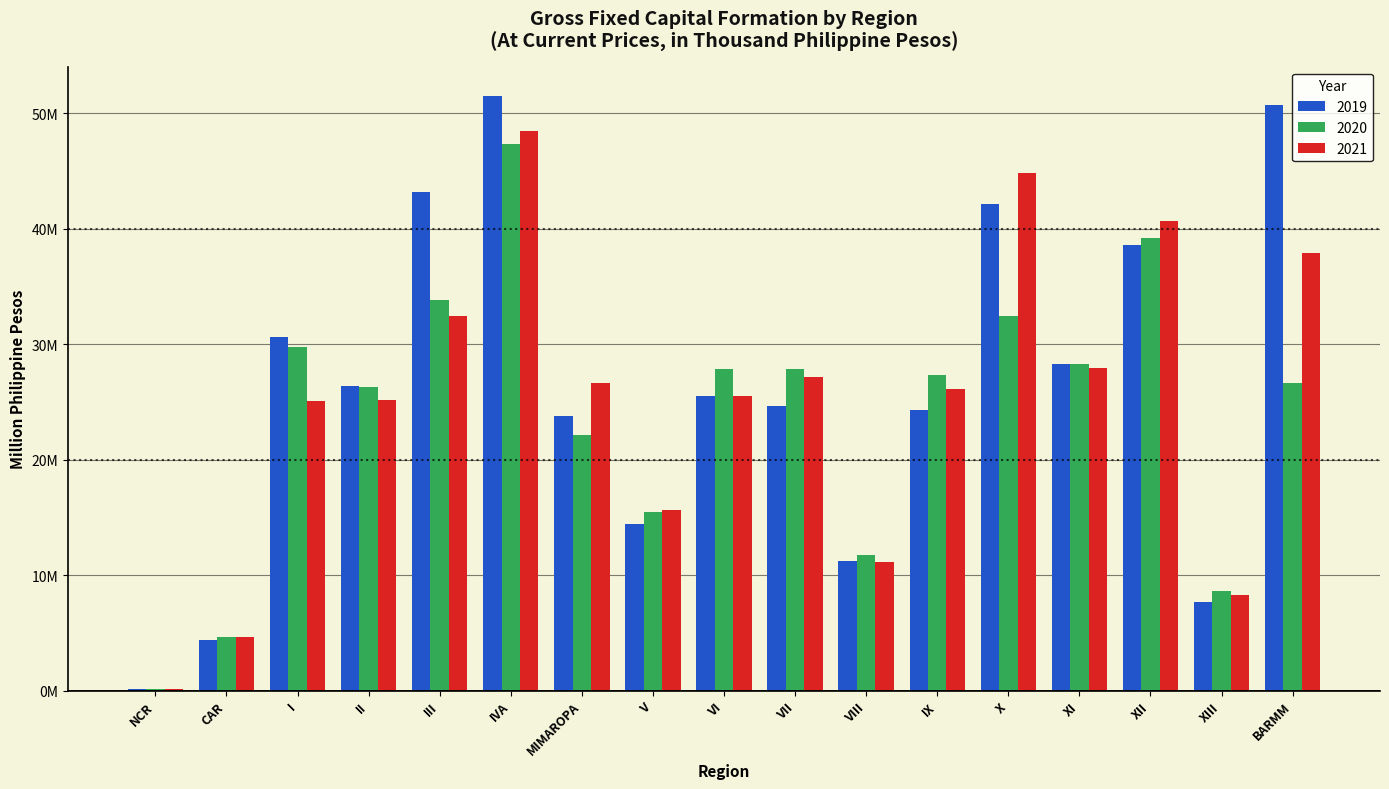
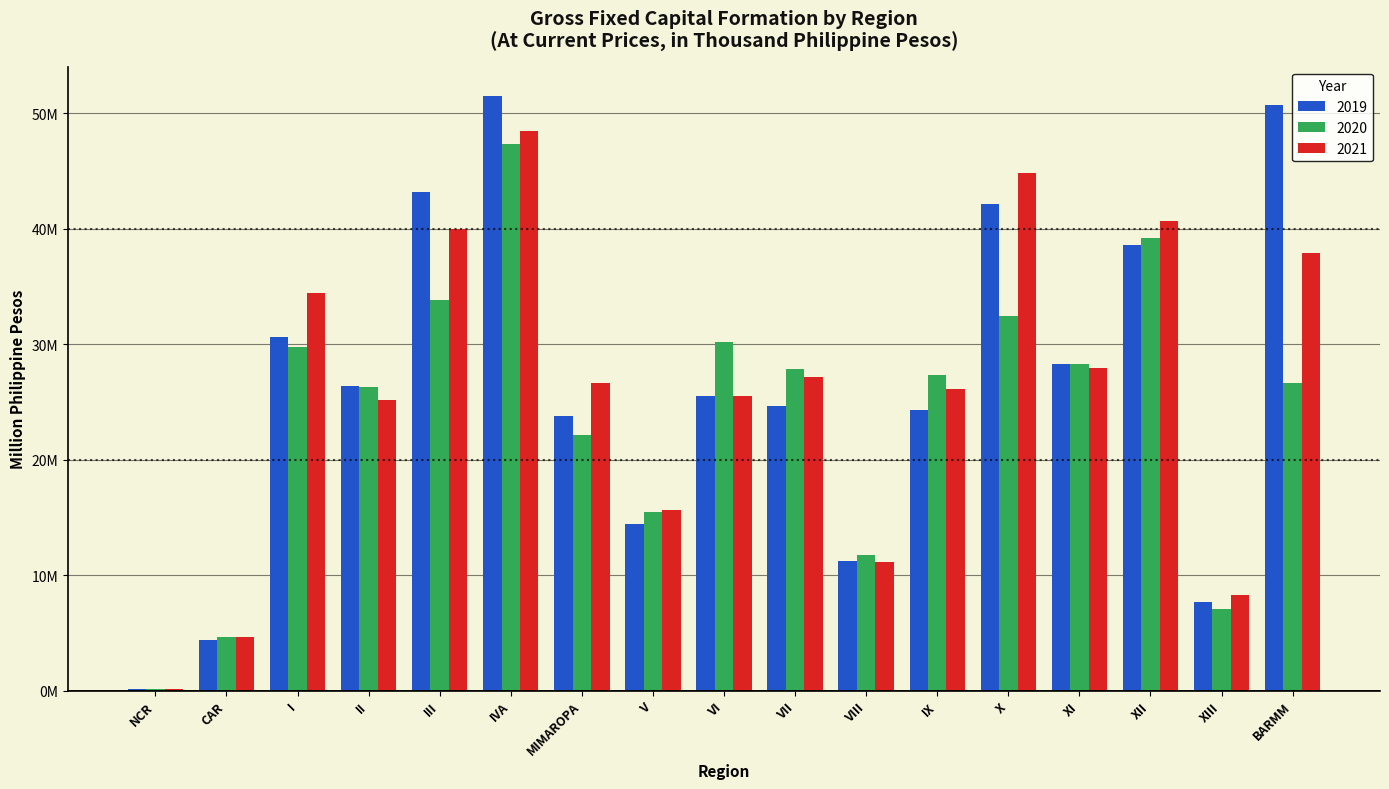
2021, I: 25100000 -> 34500000
2021, III: 32500000 -> 40000000
2020, VI: 27900000 -> 30200000
2020, XIII: 8600000 -> 7000000
